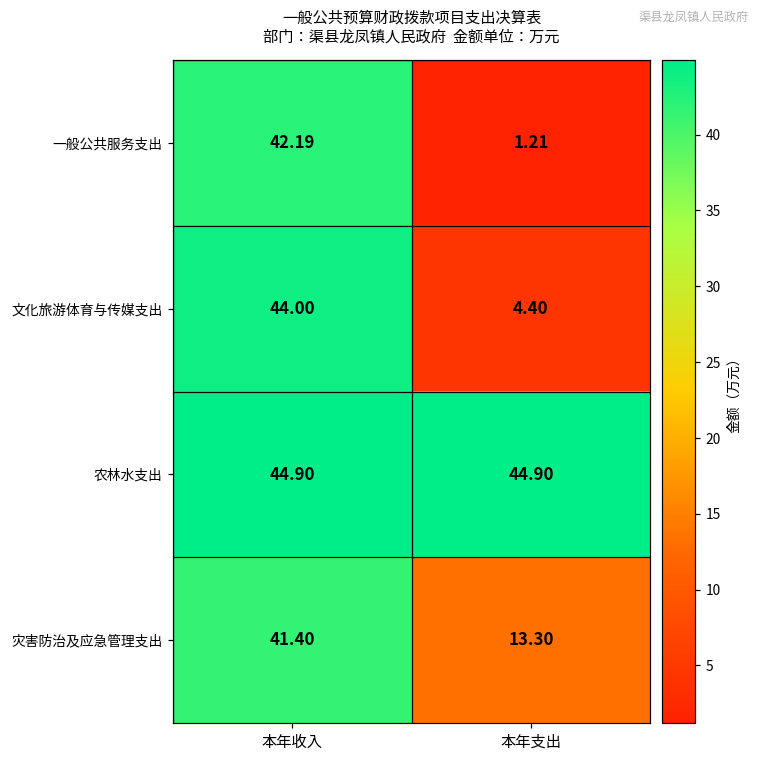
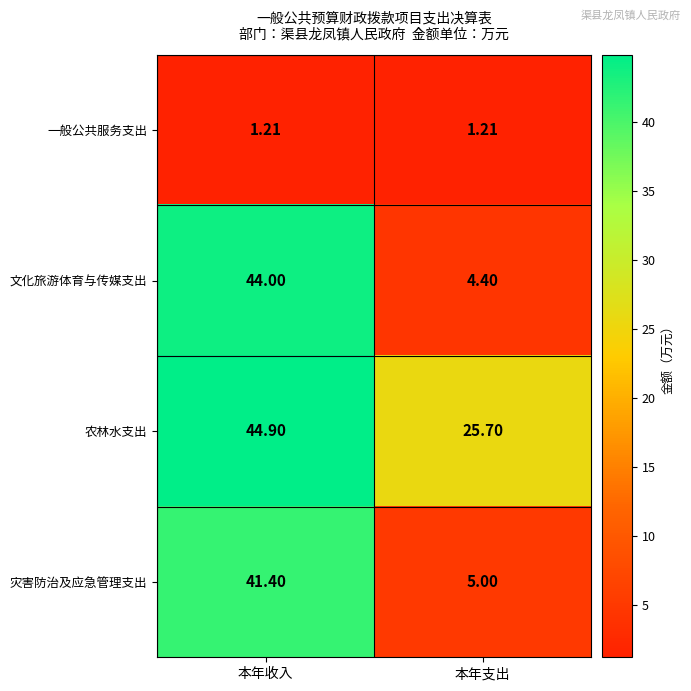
一般公共服务支出, 本年收入: 42.19 -> 1.21
农林水支出, 本年支出: 44.90 -> 25.70
灾害防治及应急管理支出, 本年支出: 13.30 -> 5.00
